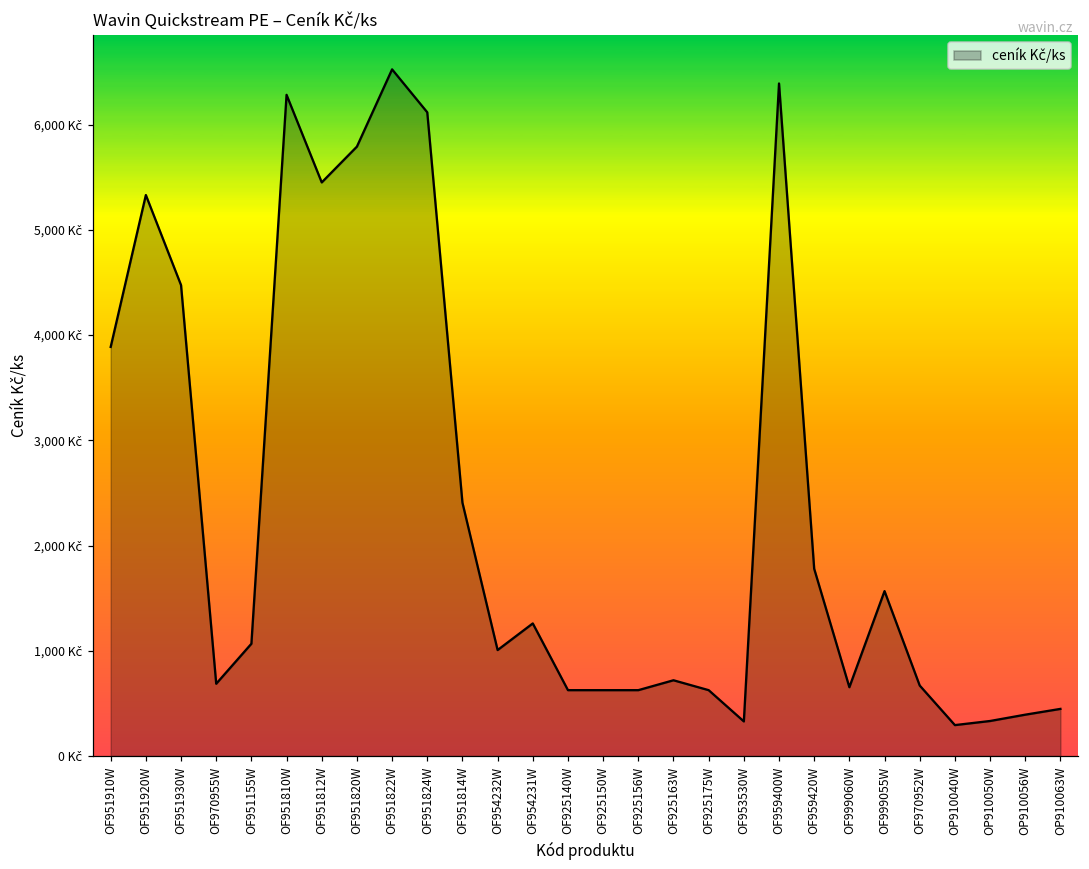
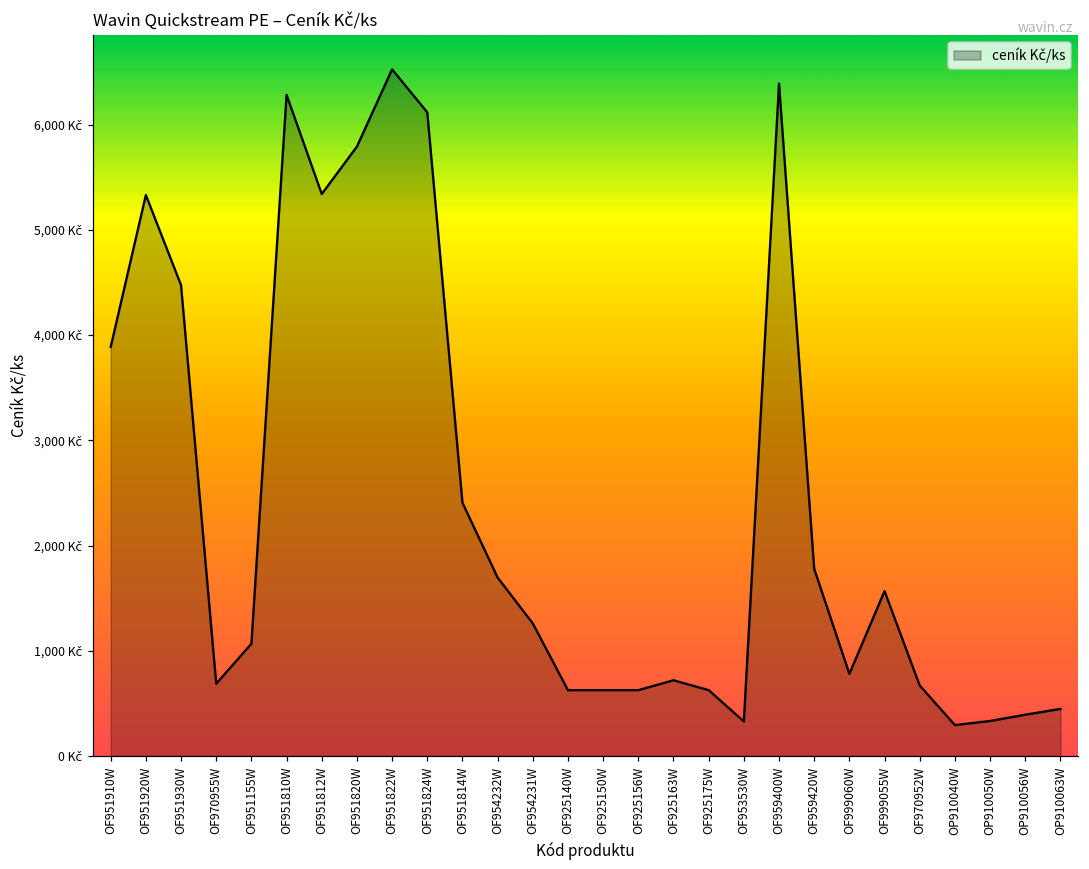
OF951812W: 5,500 Kč -> 5,300 Kč
OF954232W: 1,000 Kč -> 1,700 Kč
OF999060W: 700 Kč -> 800 Kč
